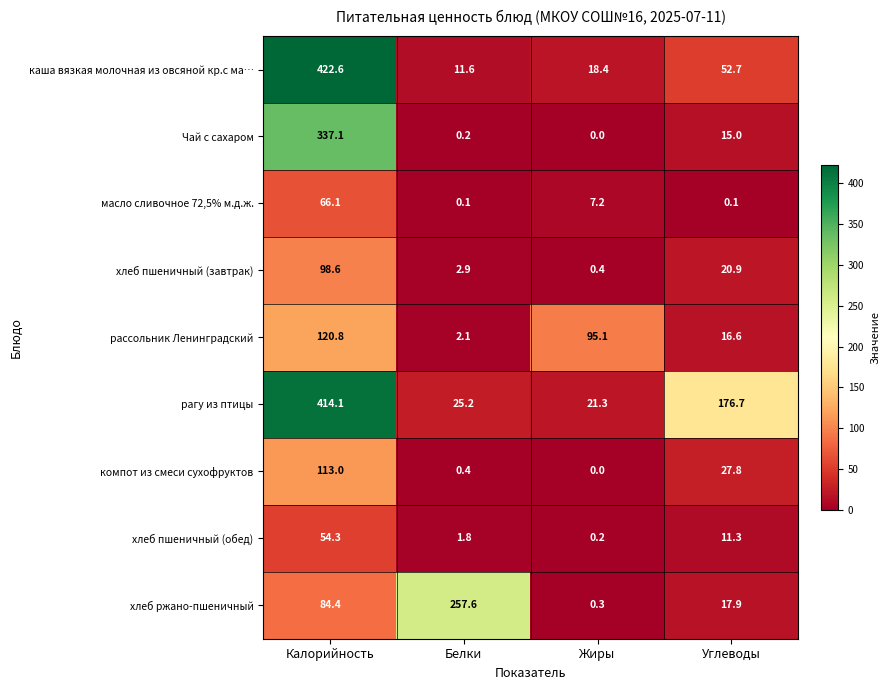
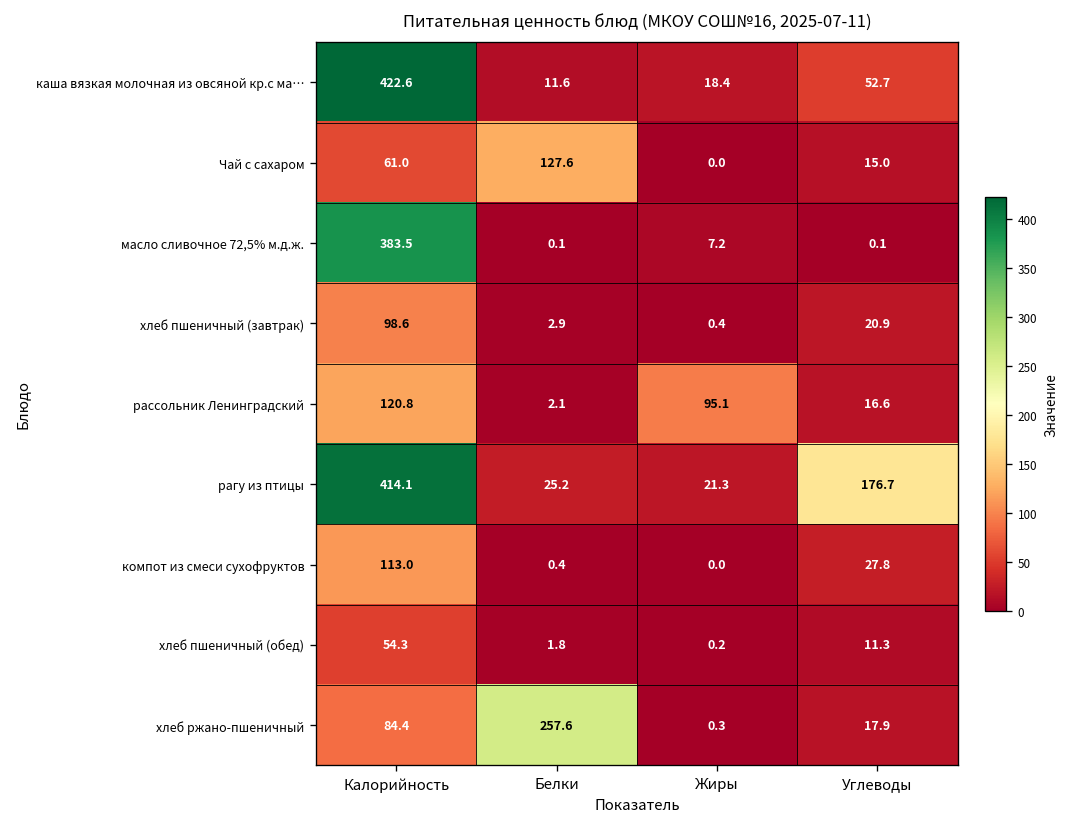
Чай с сахаром, Калорийность: 337.1 -> 61.0
Чай с сахаром, Белки: 0.2 -> 127.6
масло сливочное 72,5% м.д.ж., Калорийность: 66.1 -> 383.5
